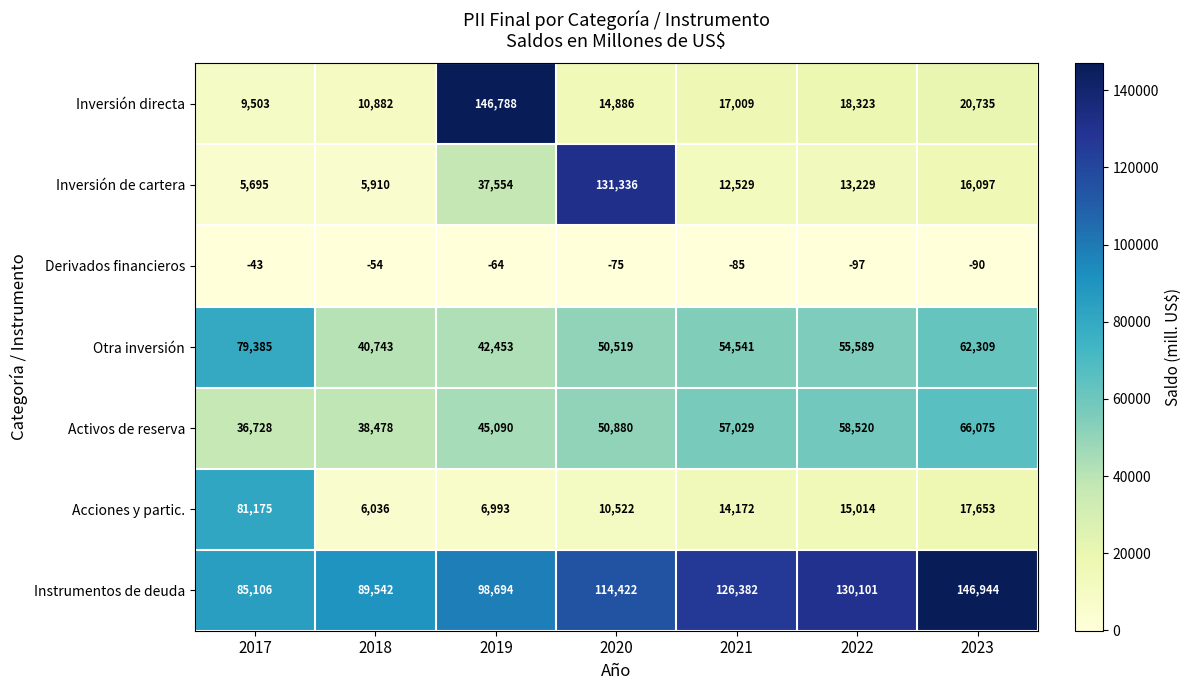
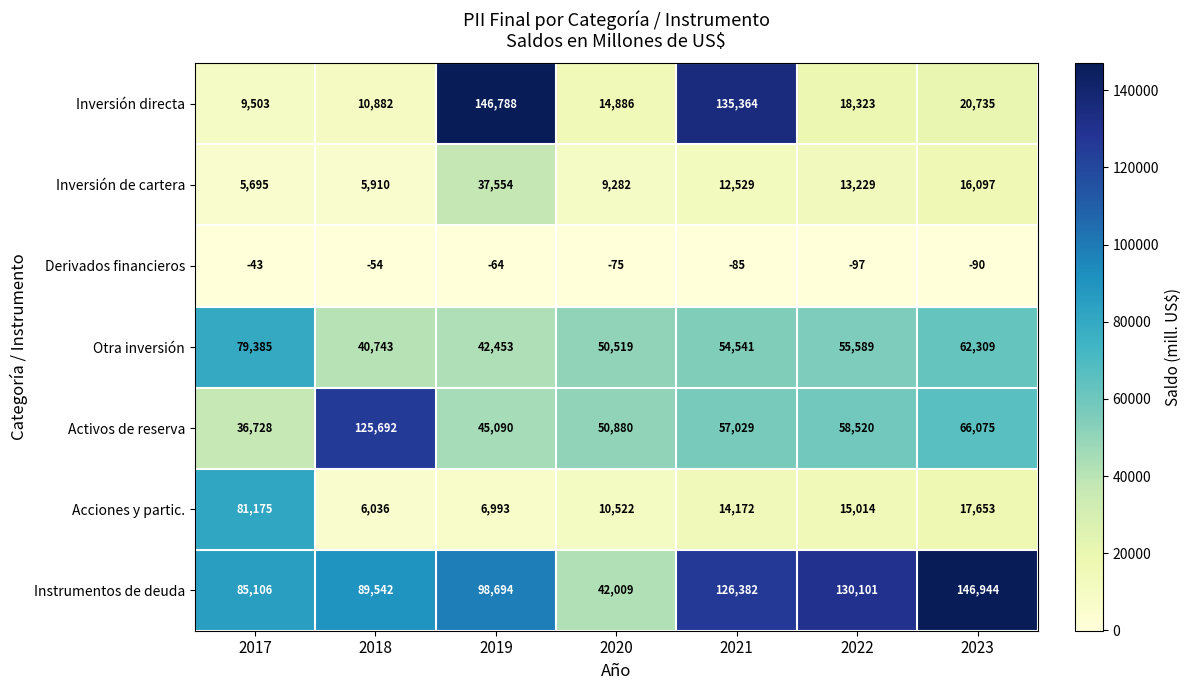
Inversión directa, 2021: 17,009 -> 135,364
Inversión de cartera, 2020: 131,336 -> 9,282
Activos de reserva, 2018: 38,478 -> 125,692
Instrumentos de deuda, 2020: 114,422 -> 42,009
